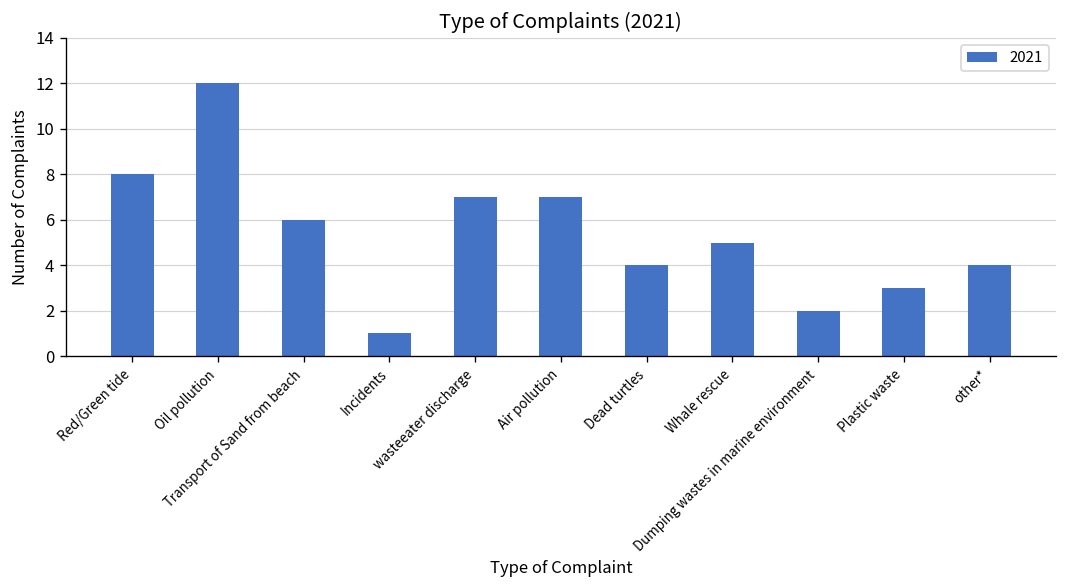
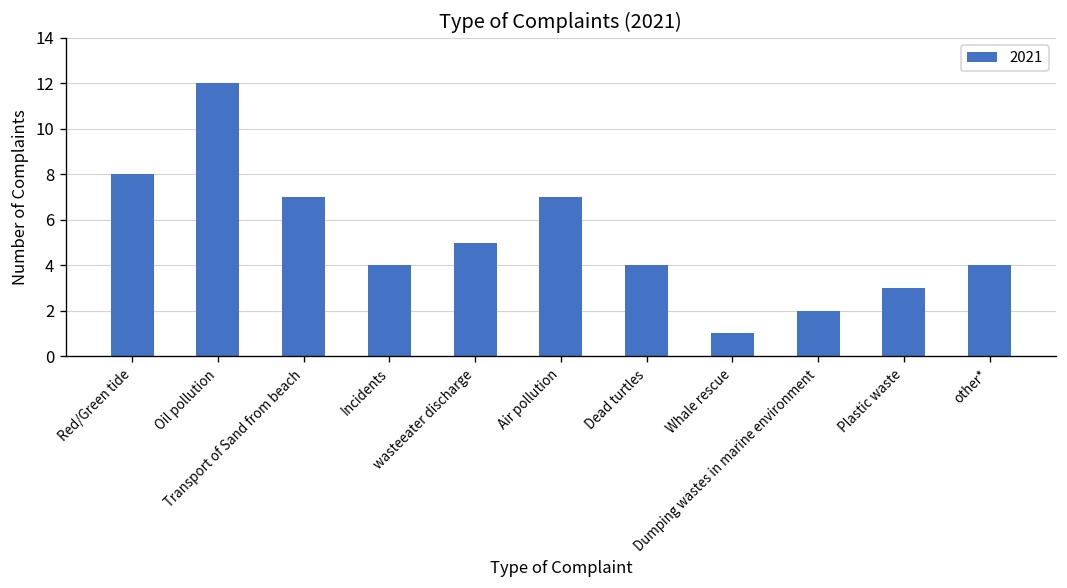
Transport of Sand from beach: 6 -> 7
Incidents: 1 -> 4
wasteeater discharge: 7 -> 5
Whale rescue: 5 -> 1
